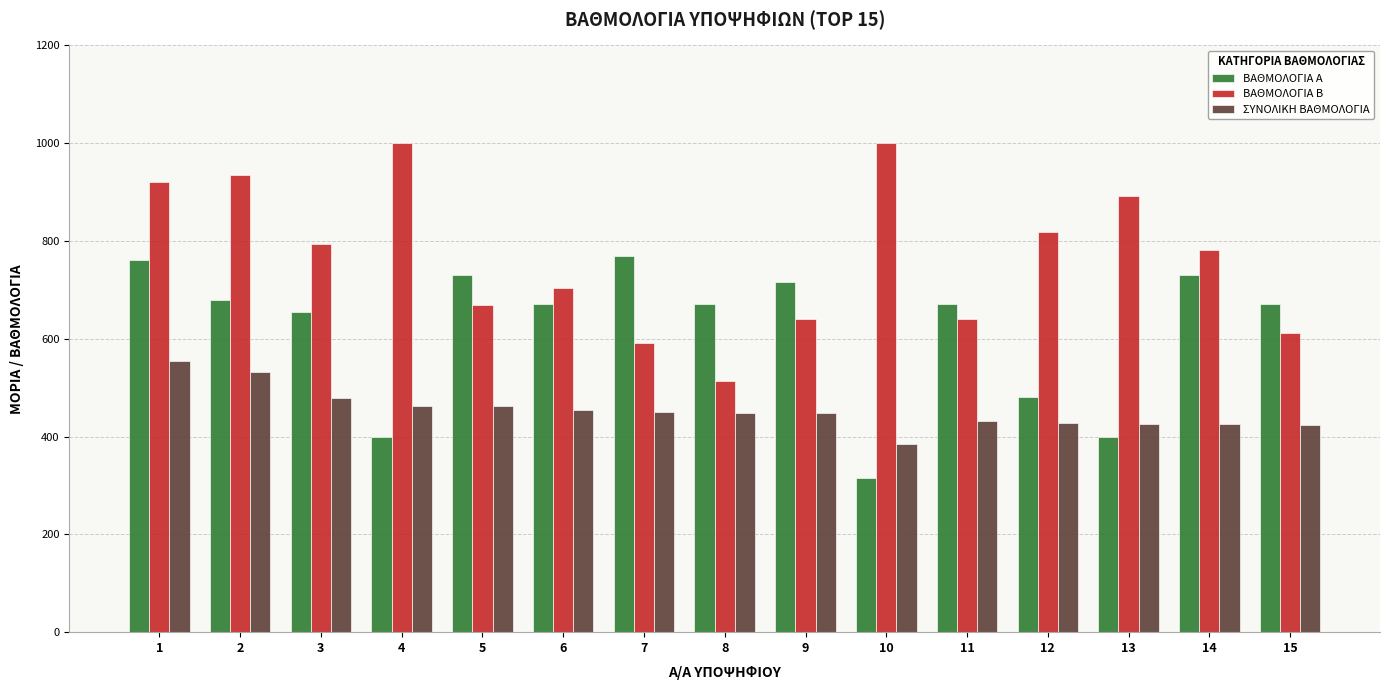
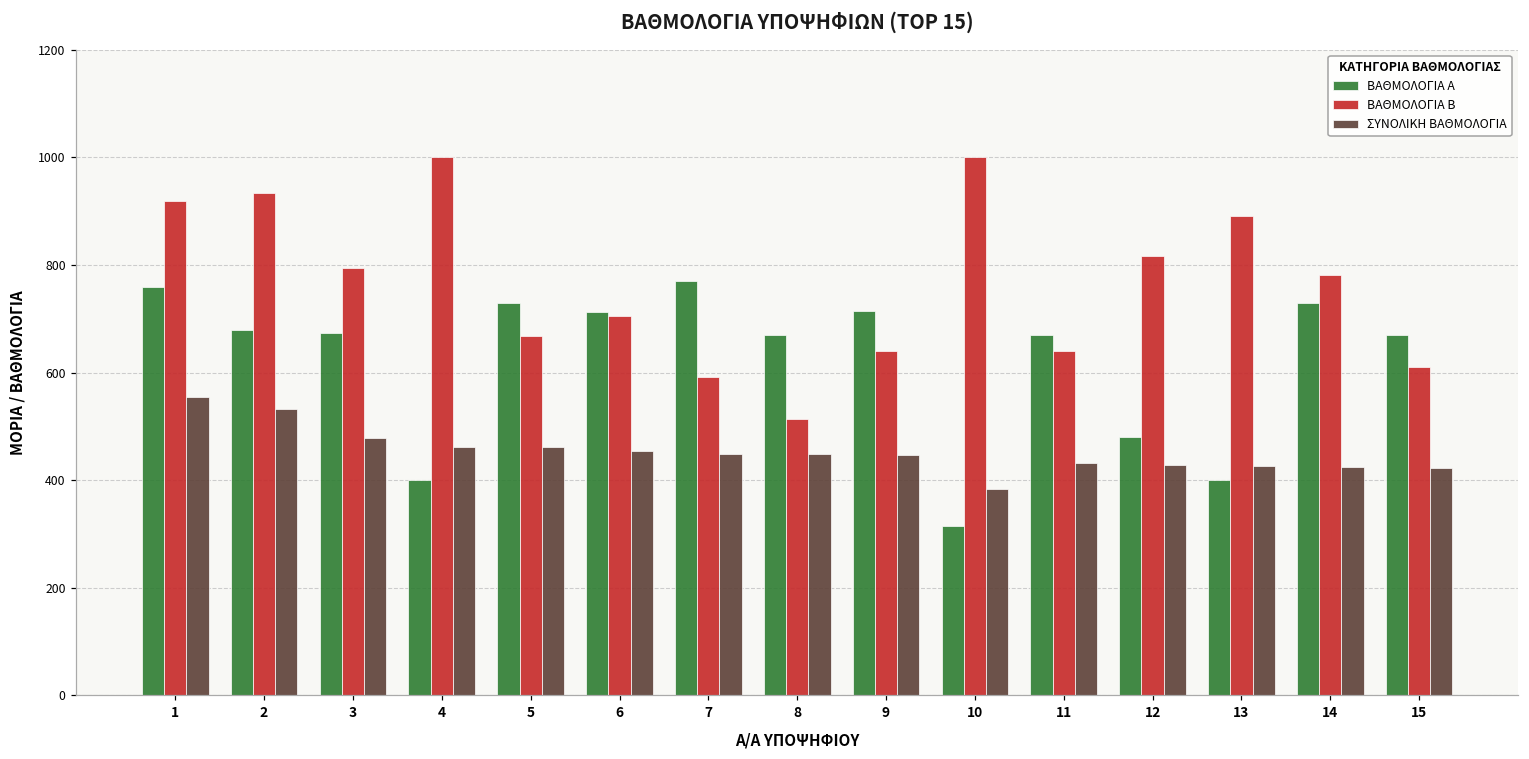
ΒΑΘΜΟΛΟΓΙΑ Α, 3: 660 -> 670
ΒΑΘΜΟΛΟΓΙΑ Α, 6: 670 -> 710
